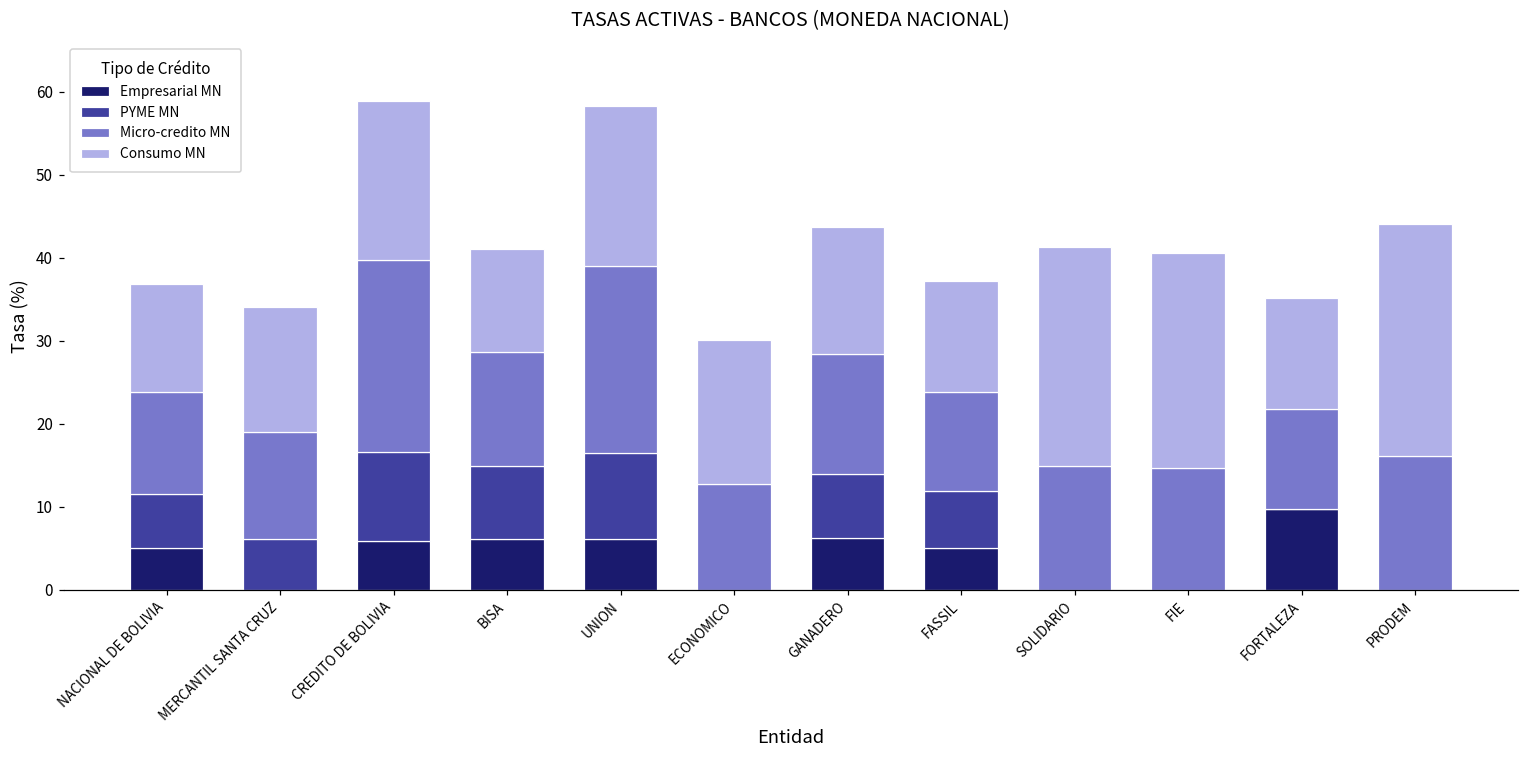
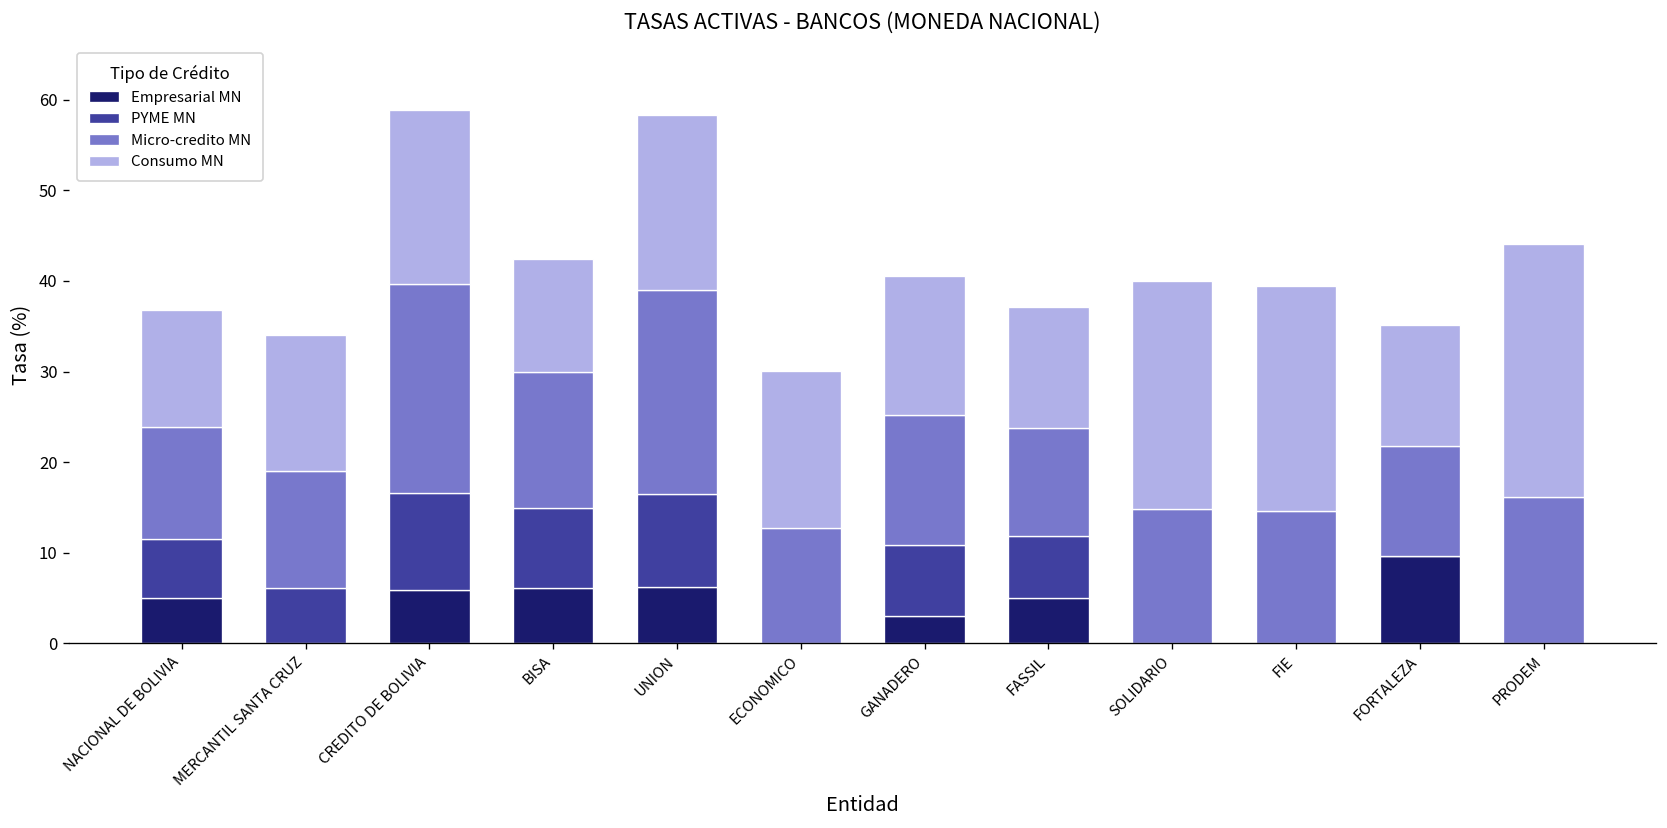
Micro-credito MN, BISA: 14 -> 15
Empresarial MN, GANADERO: 6 -> 3
Consumo MN, SOLIDARIO: 26 -> 25
Consumo MN, FIE: 26 -> 25
